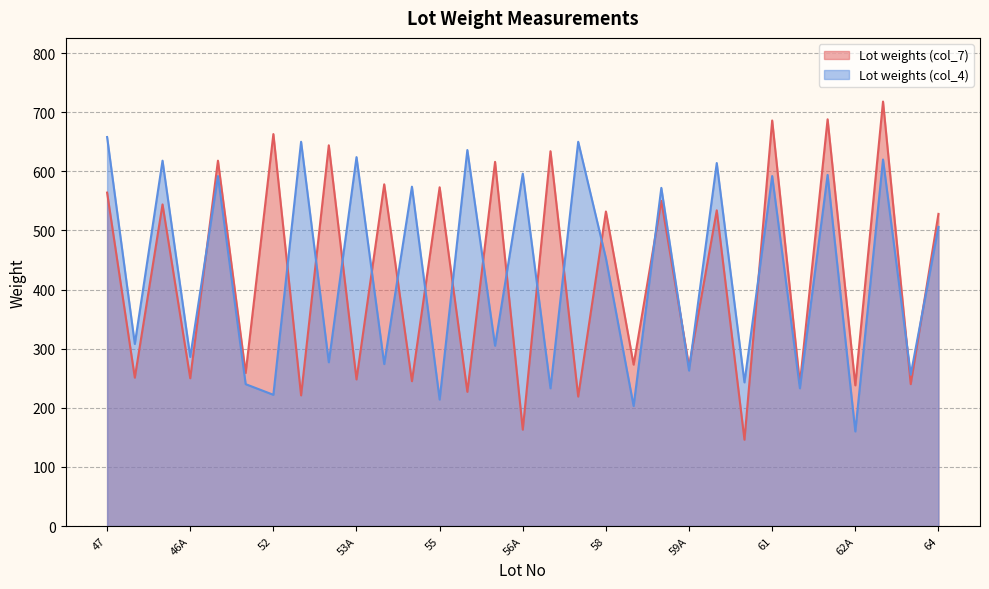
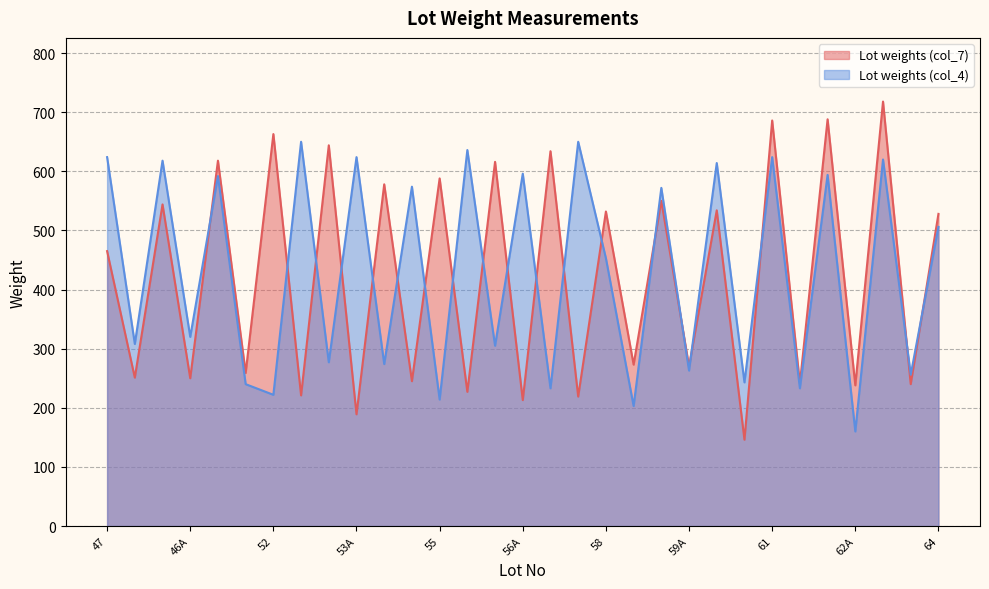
Lot weights (col_7), 47: 560 -> 470
Lot weights (col_4), 47: 660 -> 620
Lot weights (col_4), 46A: 290 -> 320
Lot weights (col_7), 53A: 250 -> 190
Lot weights (col_7), 55: 570 -> 590
Lot weights (col_7), 56A: 160 -> 210
Lot weights (col_4), 61: 590 -> 620
